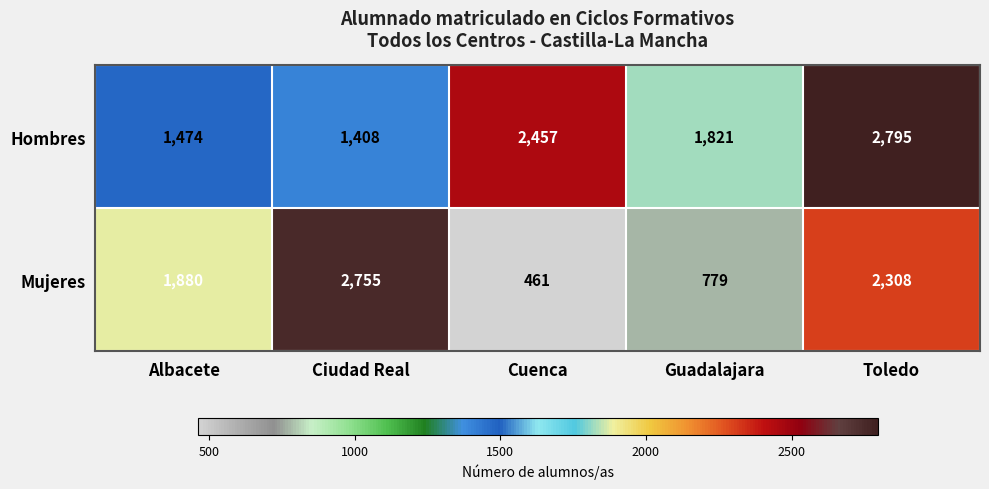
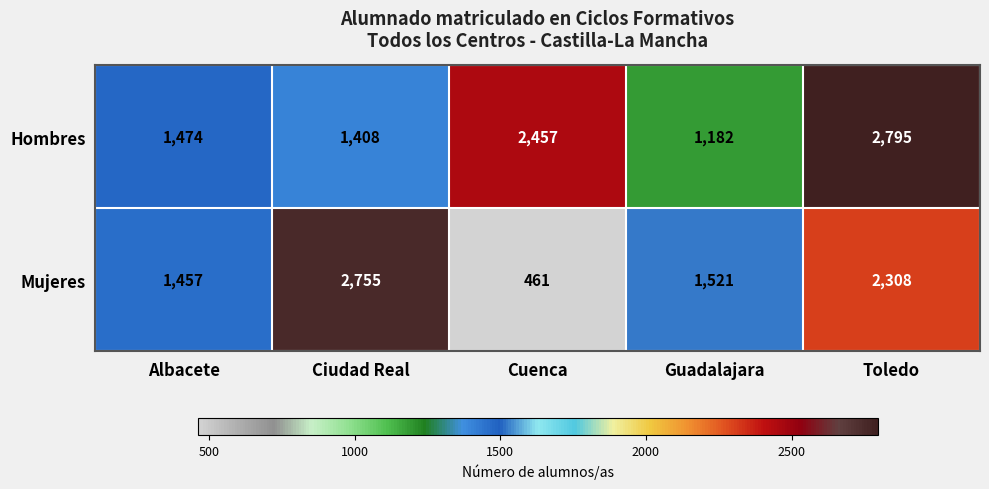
Hombres, Guadalajara: 1,821 -> 1,182
Mujeres, Albacete: 1,880 -> 1,457
Mujeres, Guadalajara: 779 -> 1,521
